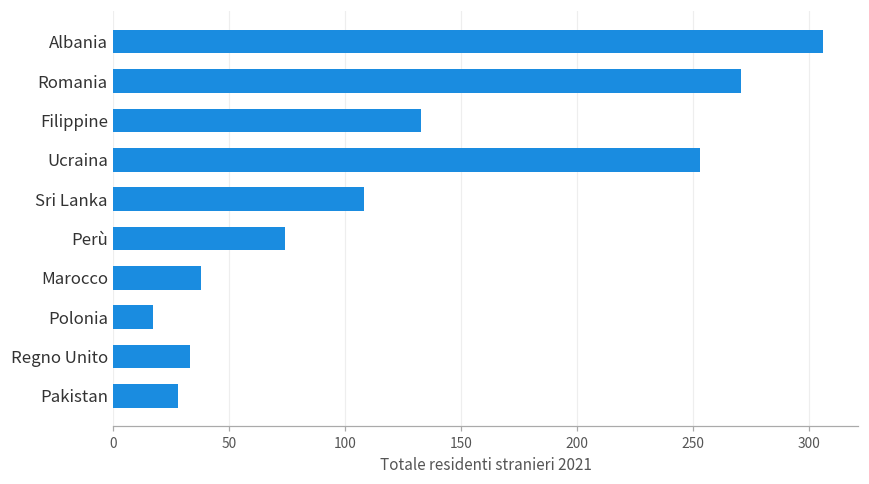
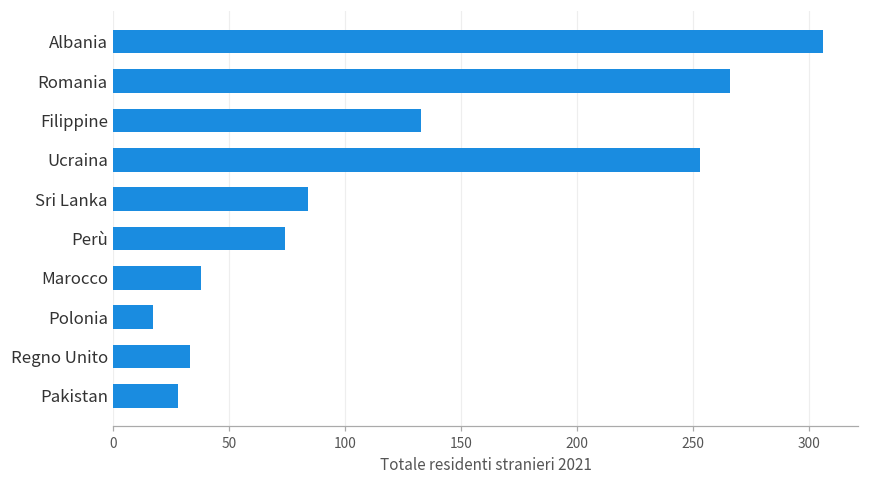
Romania: 271 -> 266
Sri Lanka: 108 -> 84
